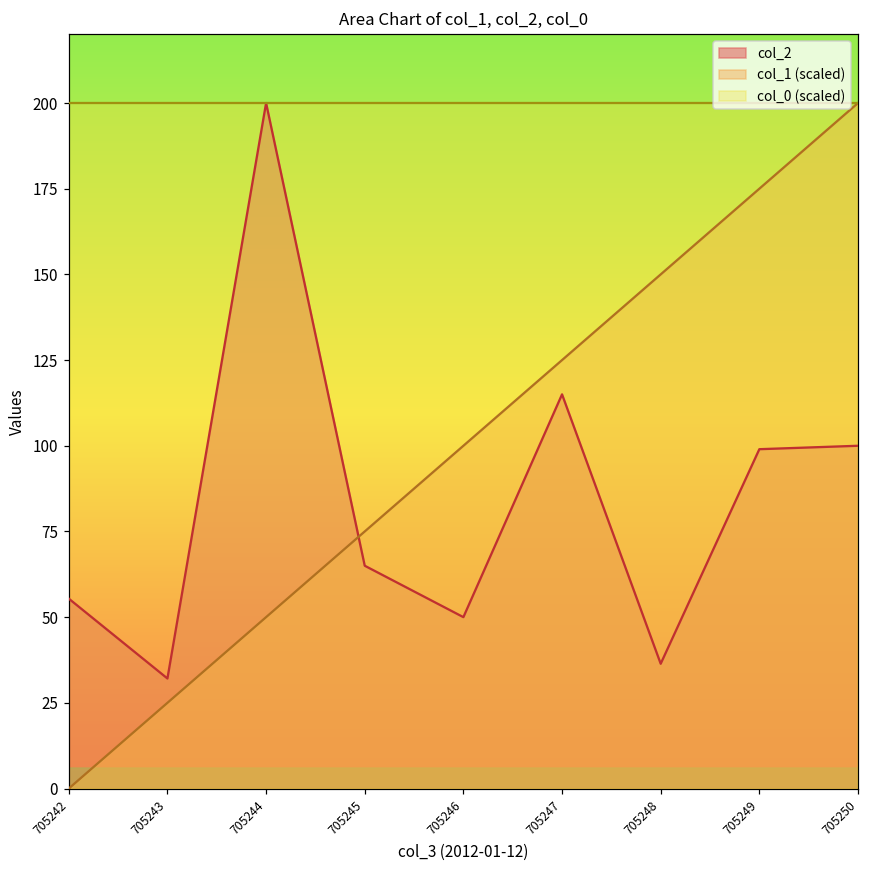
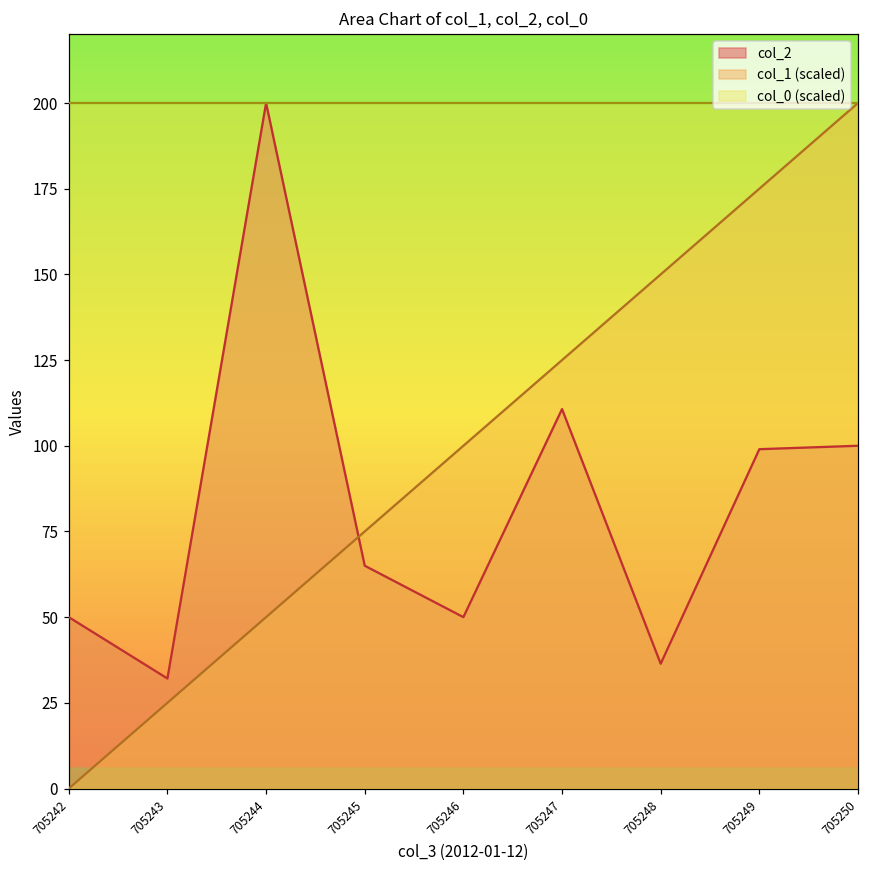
col_2, 705242: 55 -> 50
col_2, 705247: 115 -> 111
